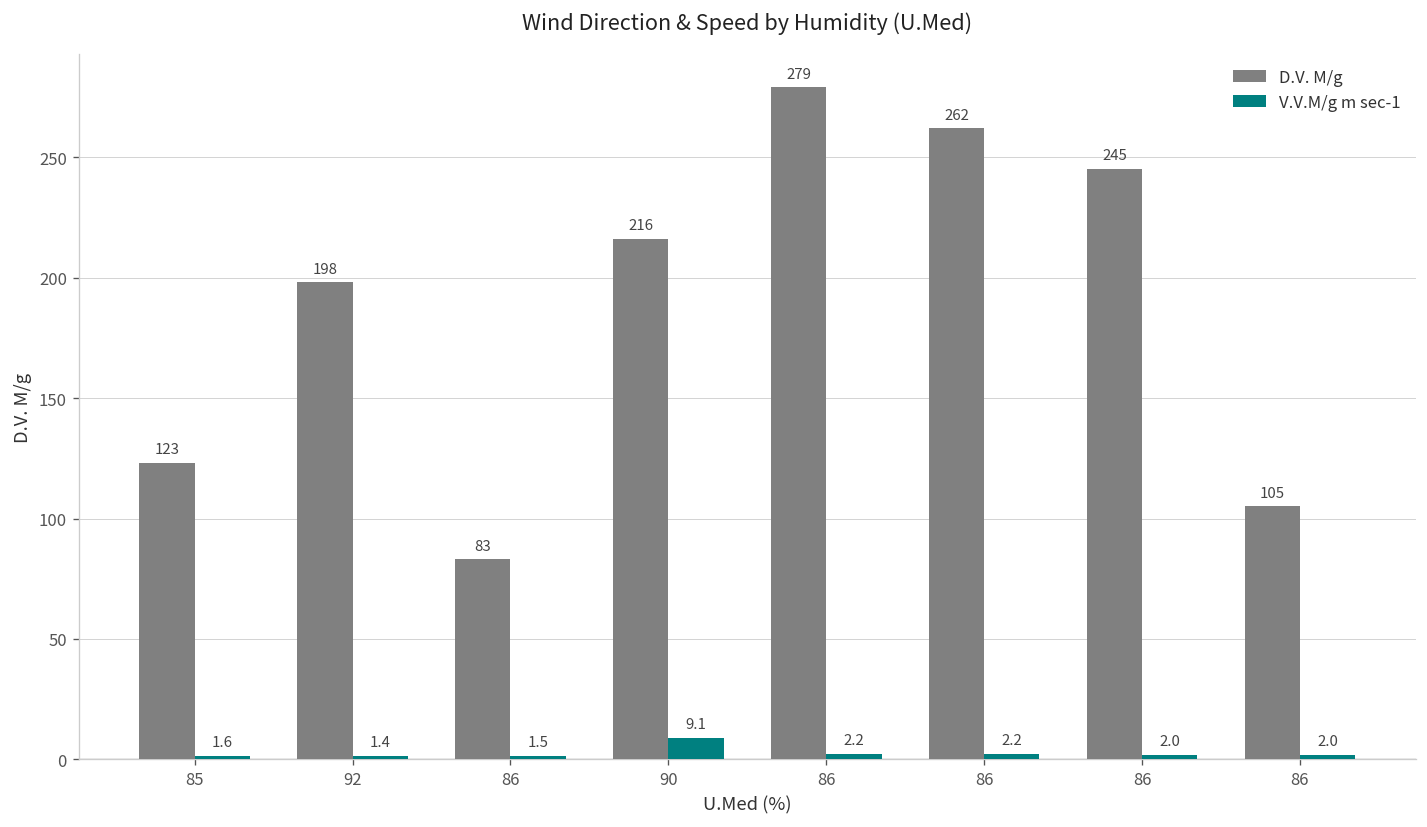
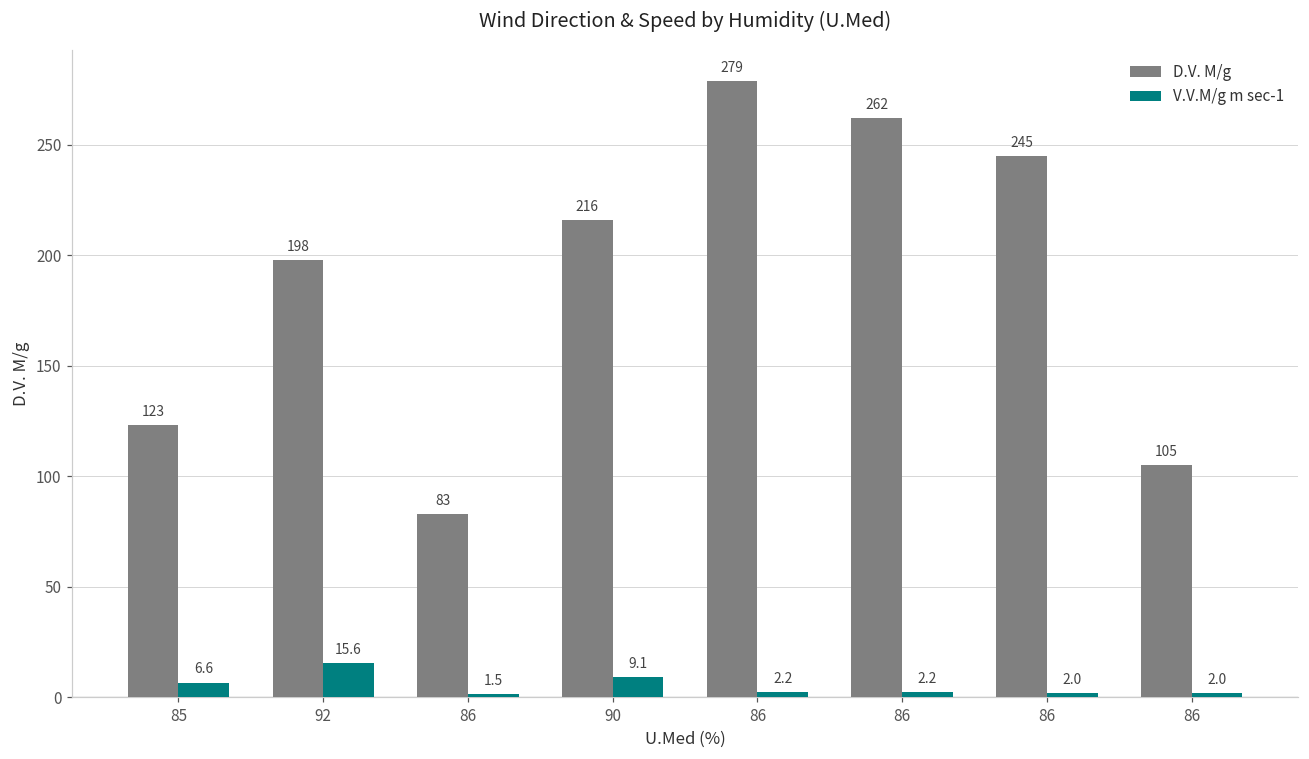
V.V.M/g m sec-1, 85: 1.6 -> 6.6
V.V.M/g m sec-1, 92: 1.4 -> 15.6
